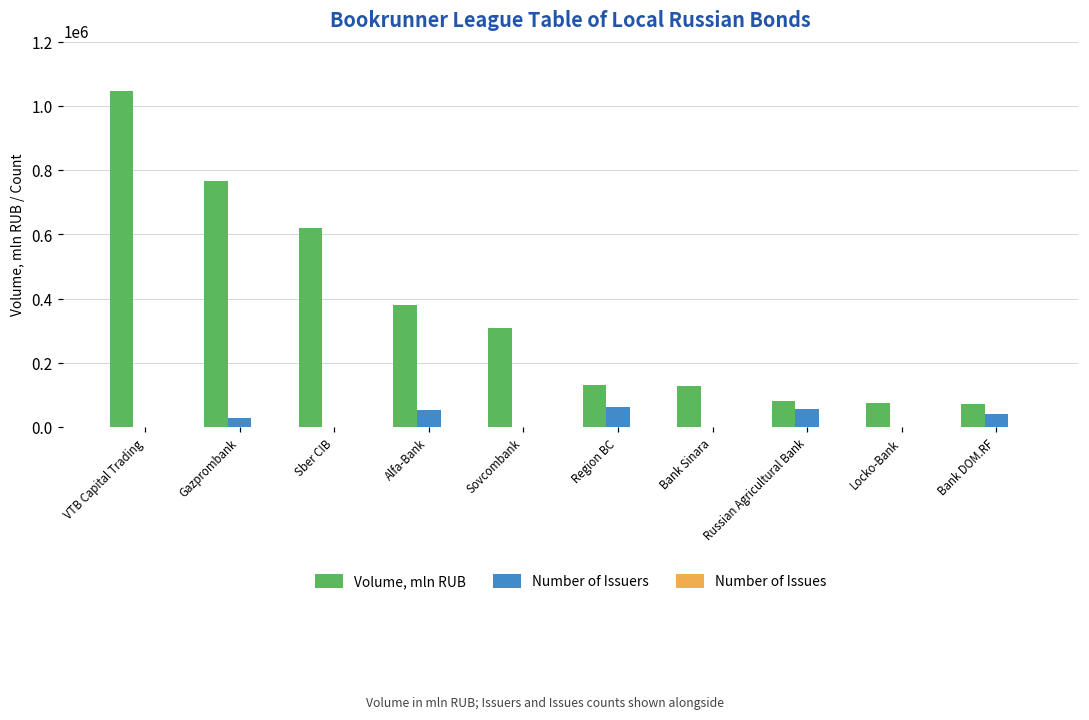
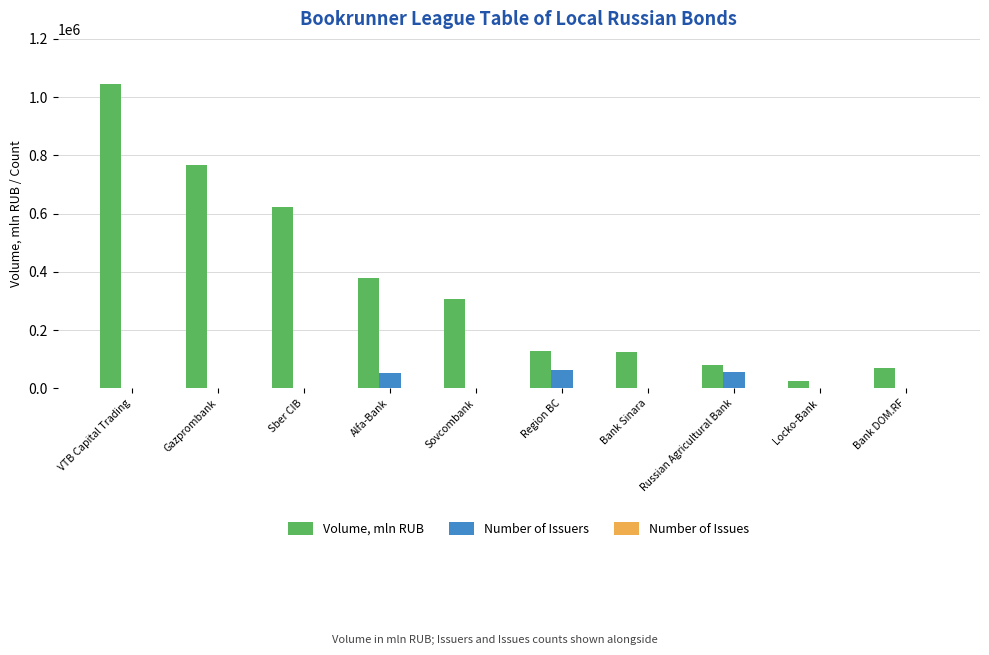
Number of Issuers, Gazprombank: 30000 -> 0
Volume, mln RUB, Locko-Bank: 70000 -> 30000
Number of Issuers, Bank DOM.RF: 40000 -> 0
